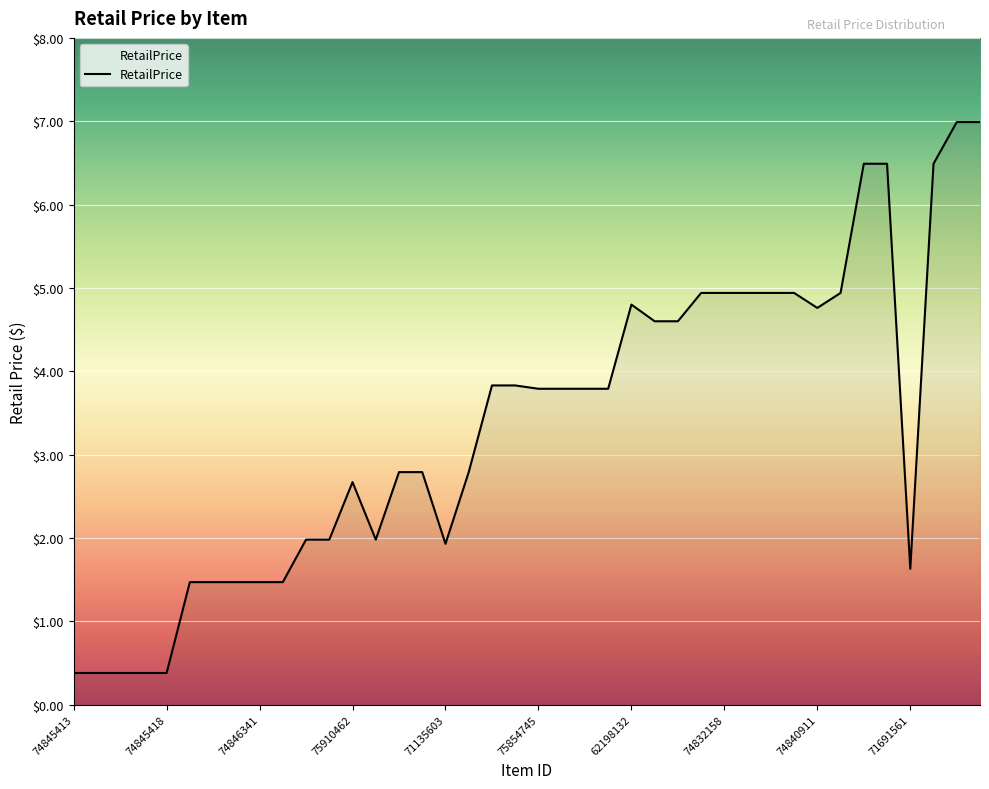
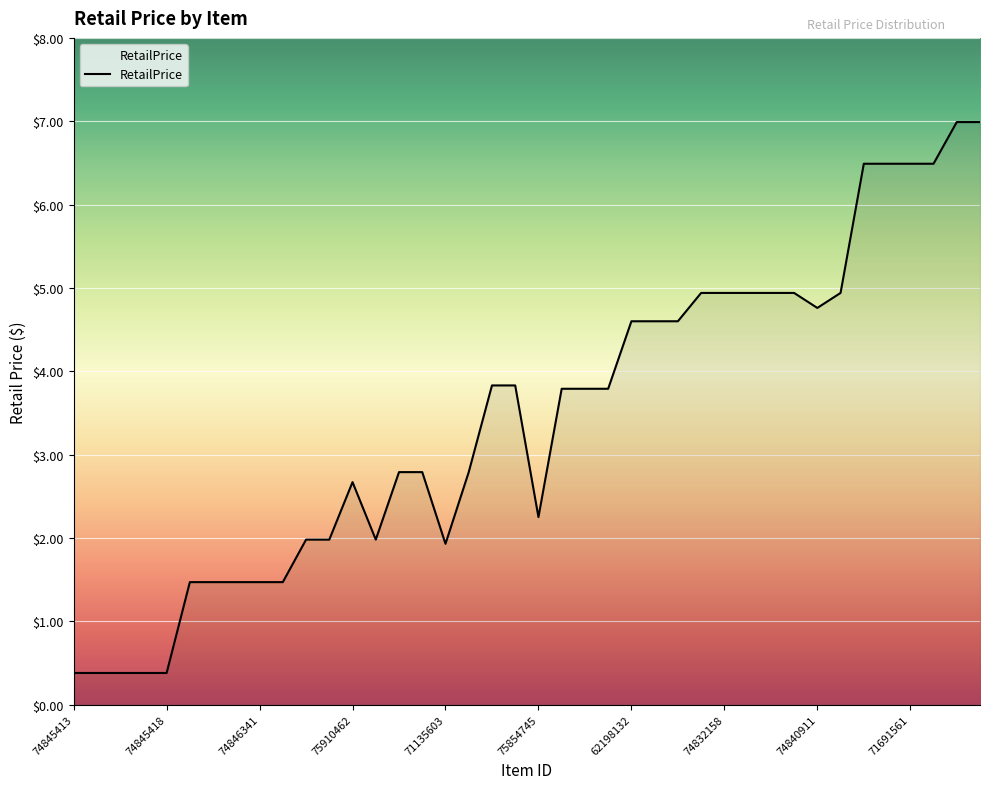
75854745: $3.8 -> $2.3
62198132: $4.8 -> $4.6
71691561: $1.6 -> $6.5
